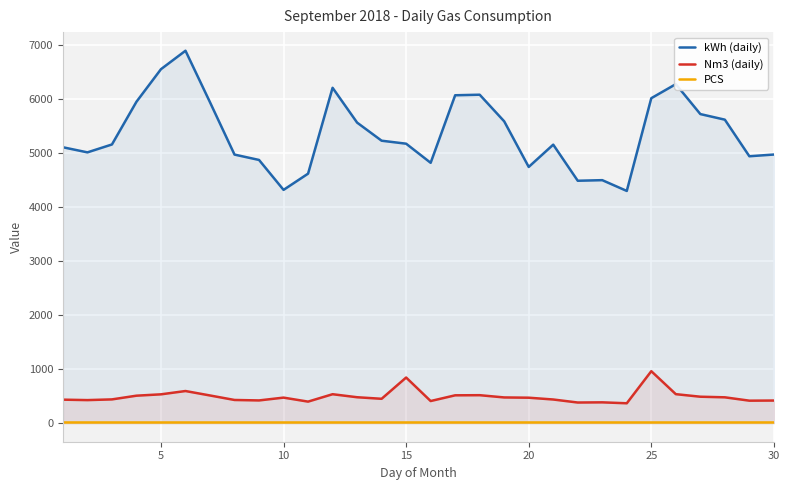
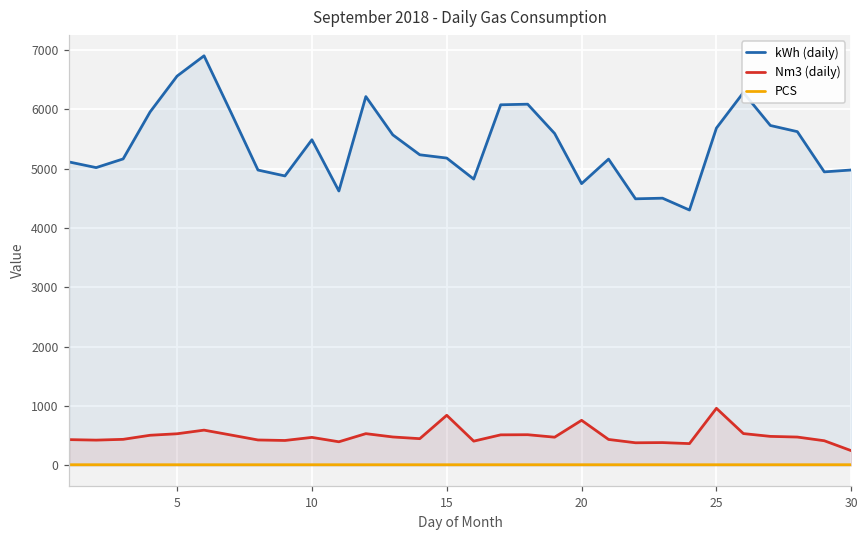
kWh (daily), 10: 4300 -> 5500
Nm3 (daily), 20: 500 -> 800
kWh (daily), 25: 6000 -> 5700
Nm3 (daily), 30: 400 -> 200
